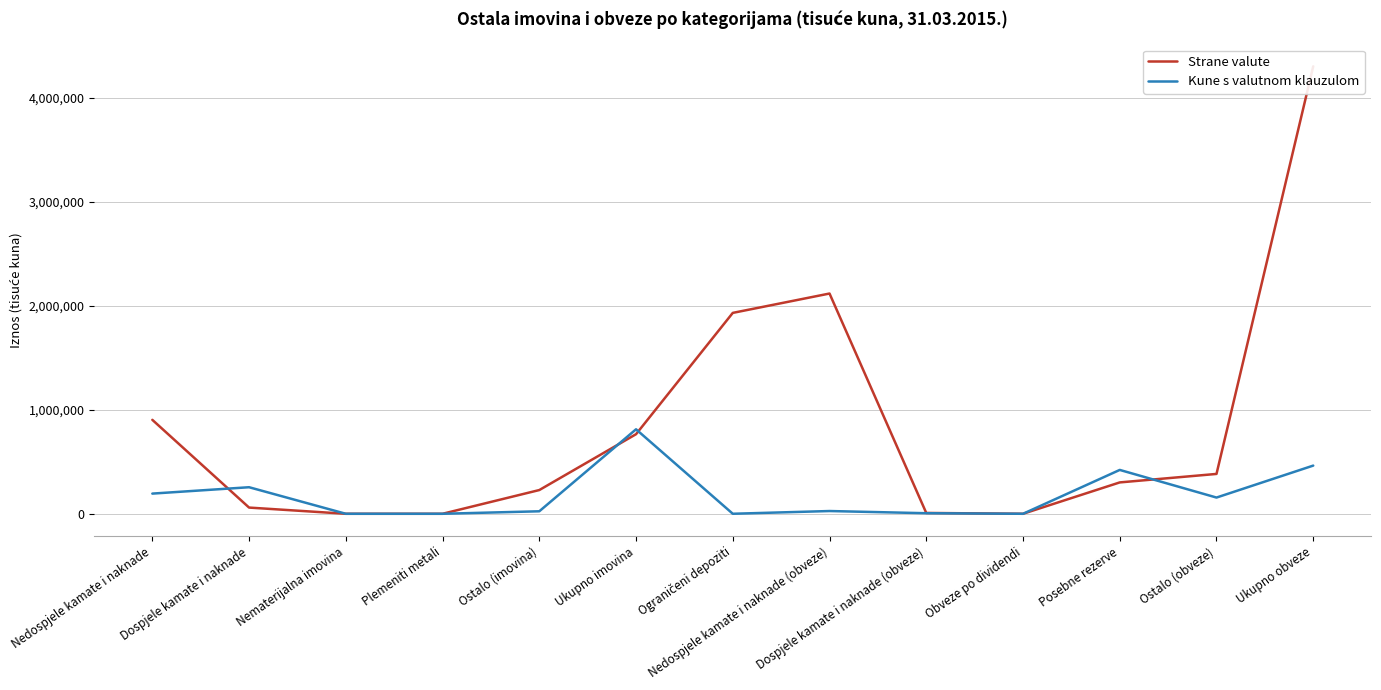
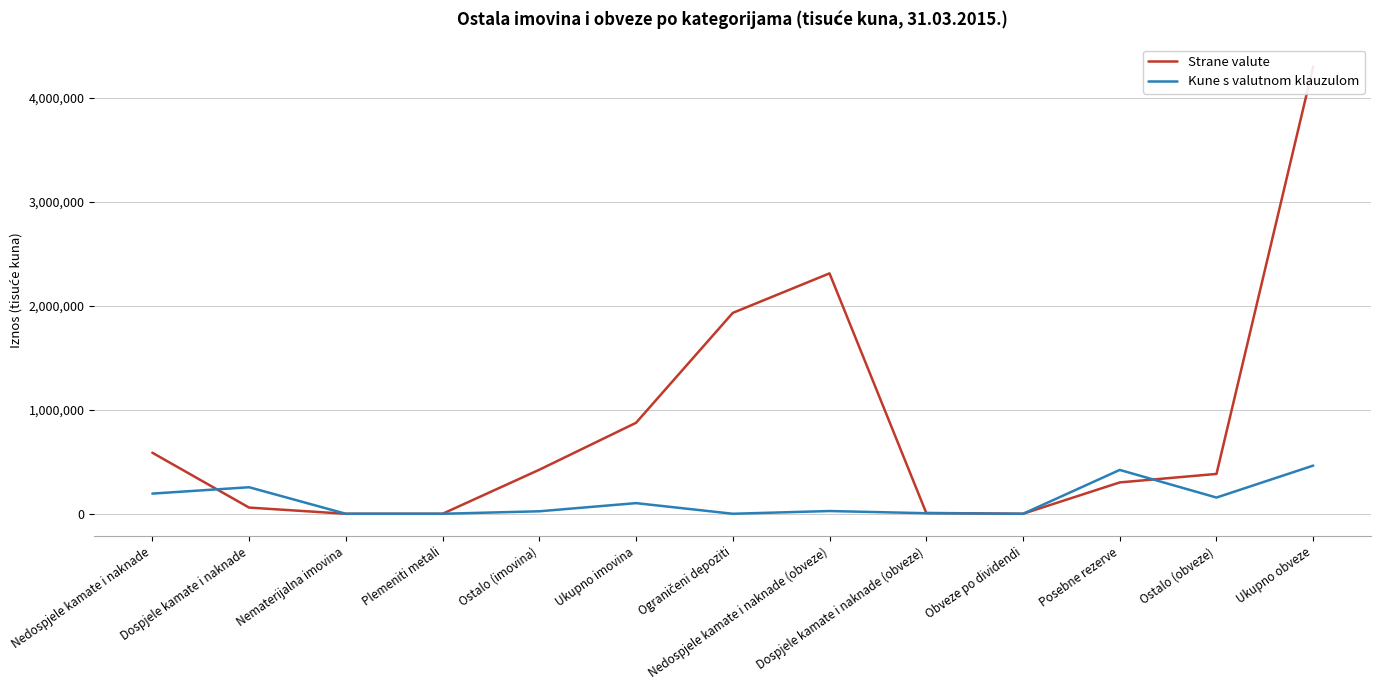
Strane valute, Nedospjele kamate i naknade: 900,000 -> 590,000
Strane valute, Ostalo (imovina): 230,000 -> 420,000
Strane valute, Ukupno imovina: 770,000 -> 880,000
Kune s valutnom klauzulom, Ukupno imovina: 810,000 -> 100,000
Strane valute, Nedospjele kamate i naknade (obveze): 2,120,000 -> 2,310,000
